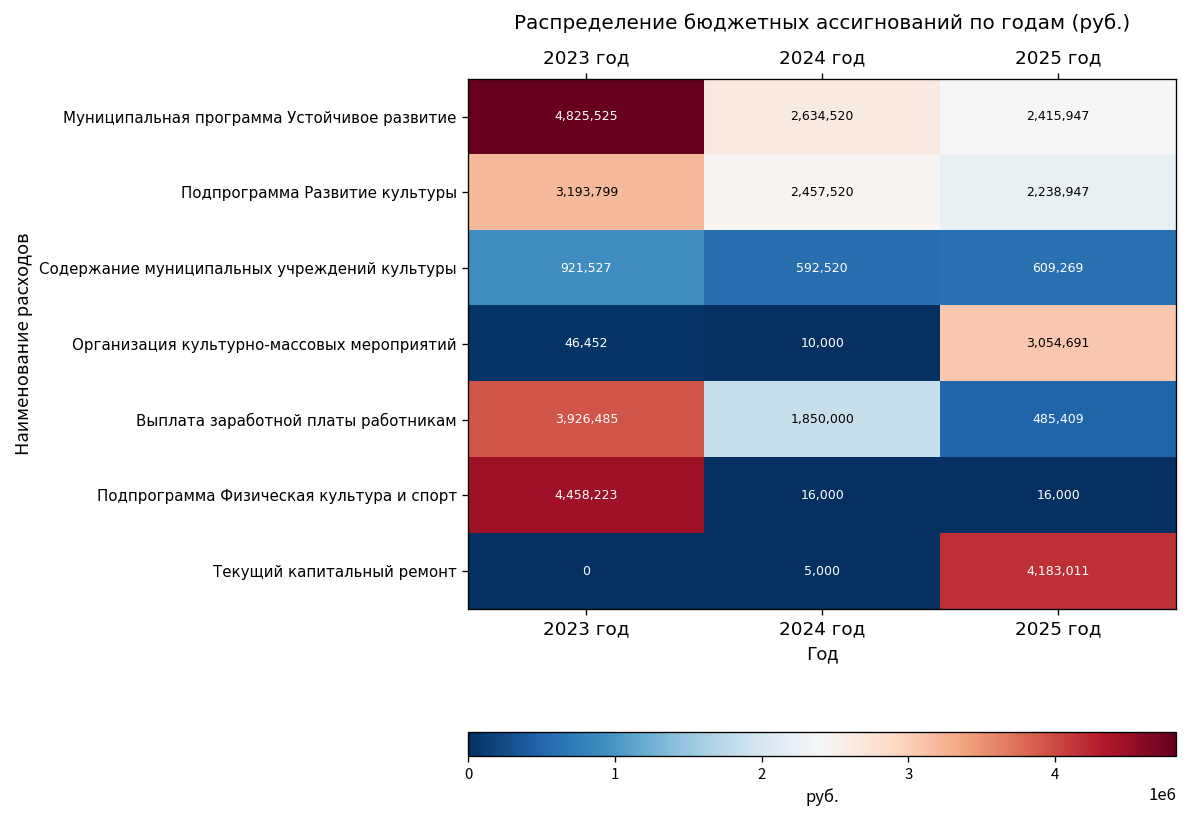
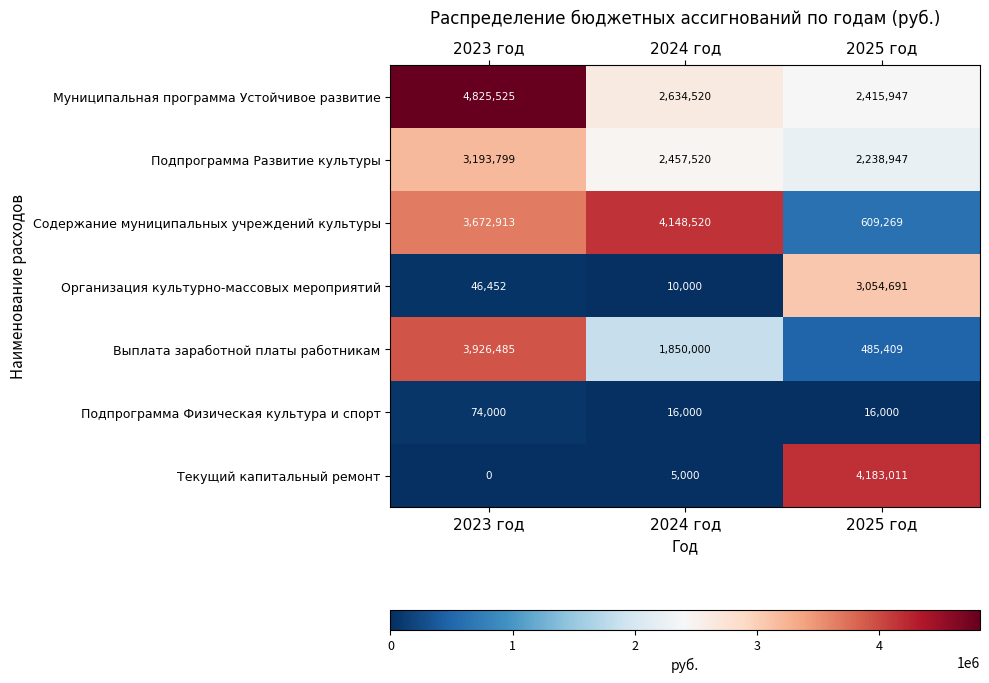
Содержание муниципальных учреждений культуры, 2023 год: 921,527 -> 3,672,913
Содержание муниципальных учреждений культуры, 2024 год: 592,520 -> 4,148,520
Подпрограмма Физическая культура и спорт, 2023 год: 4,458,223 -> 74,000
